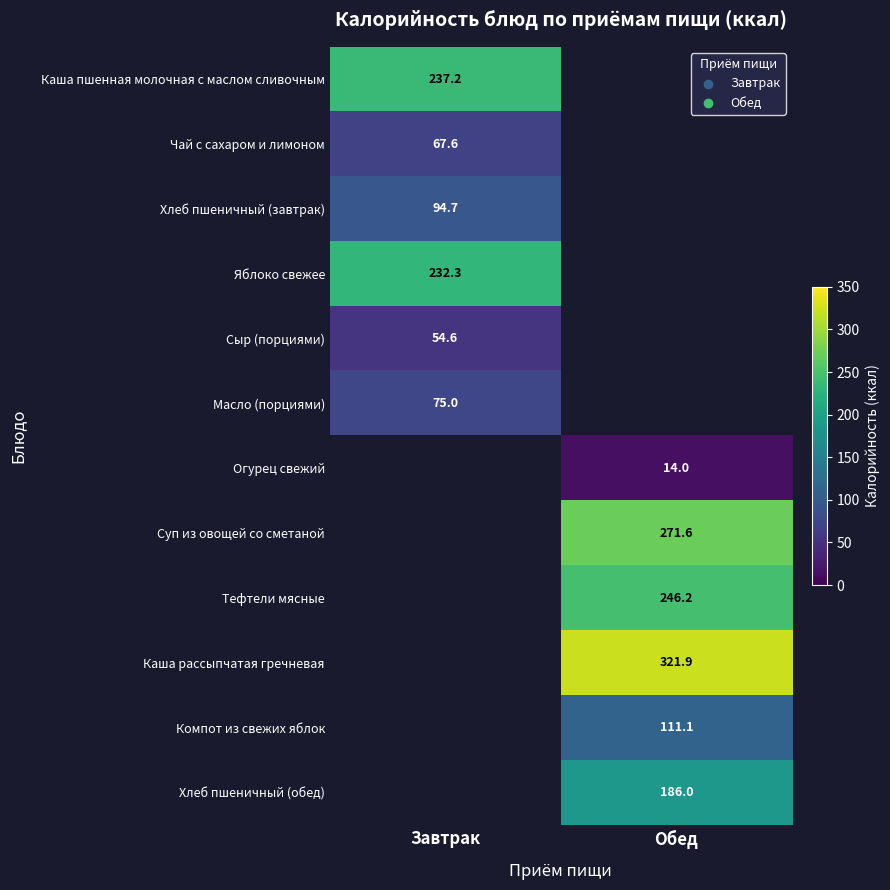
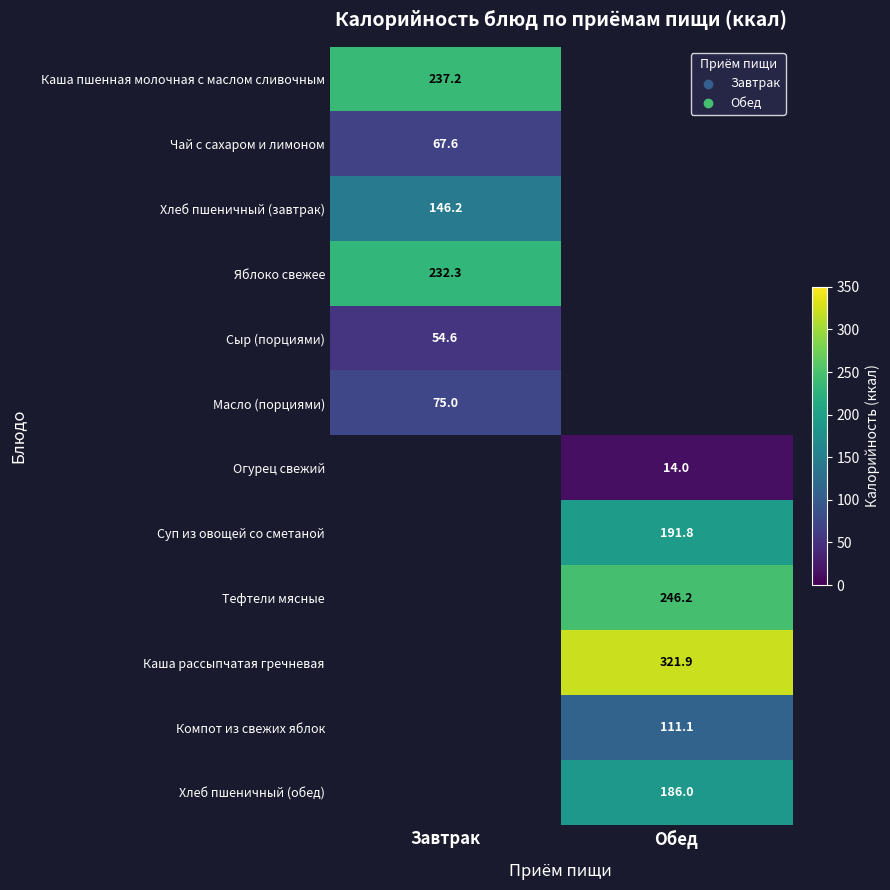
Хлеб пшеничный (завтрак), Завтрак: 94.7 -> 146.2
Суп из овощей со сметаной, Обед: 271.6 -> 191.8
